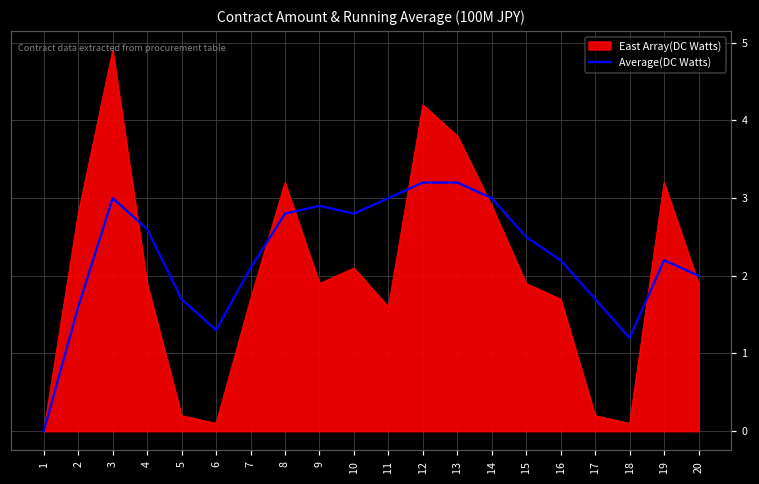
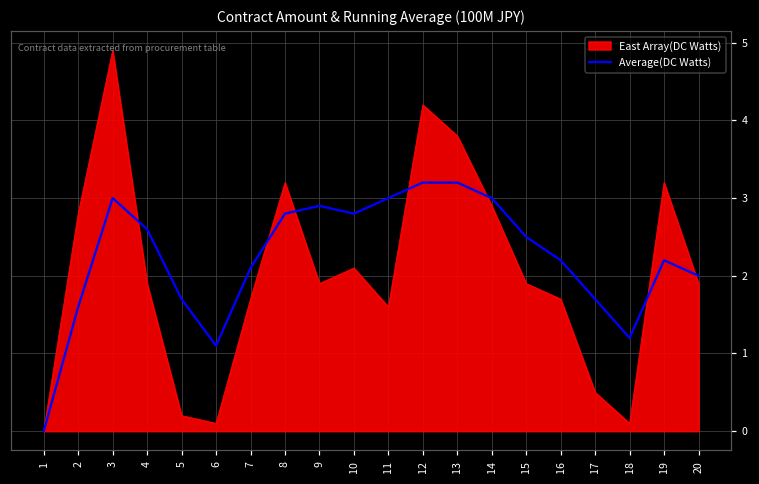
Average(DC Watts), 6: 1.3 -> 1.1
East Array(DC Watts), 17: 0.2 -> 0.5
